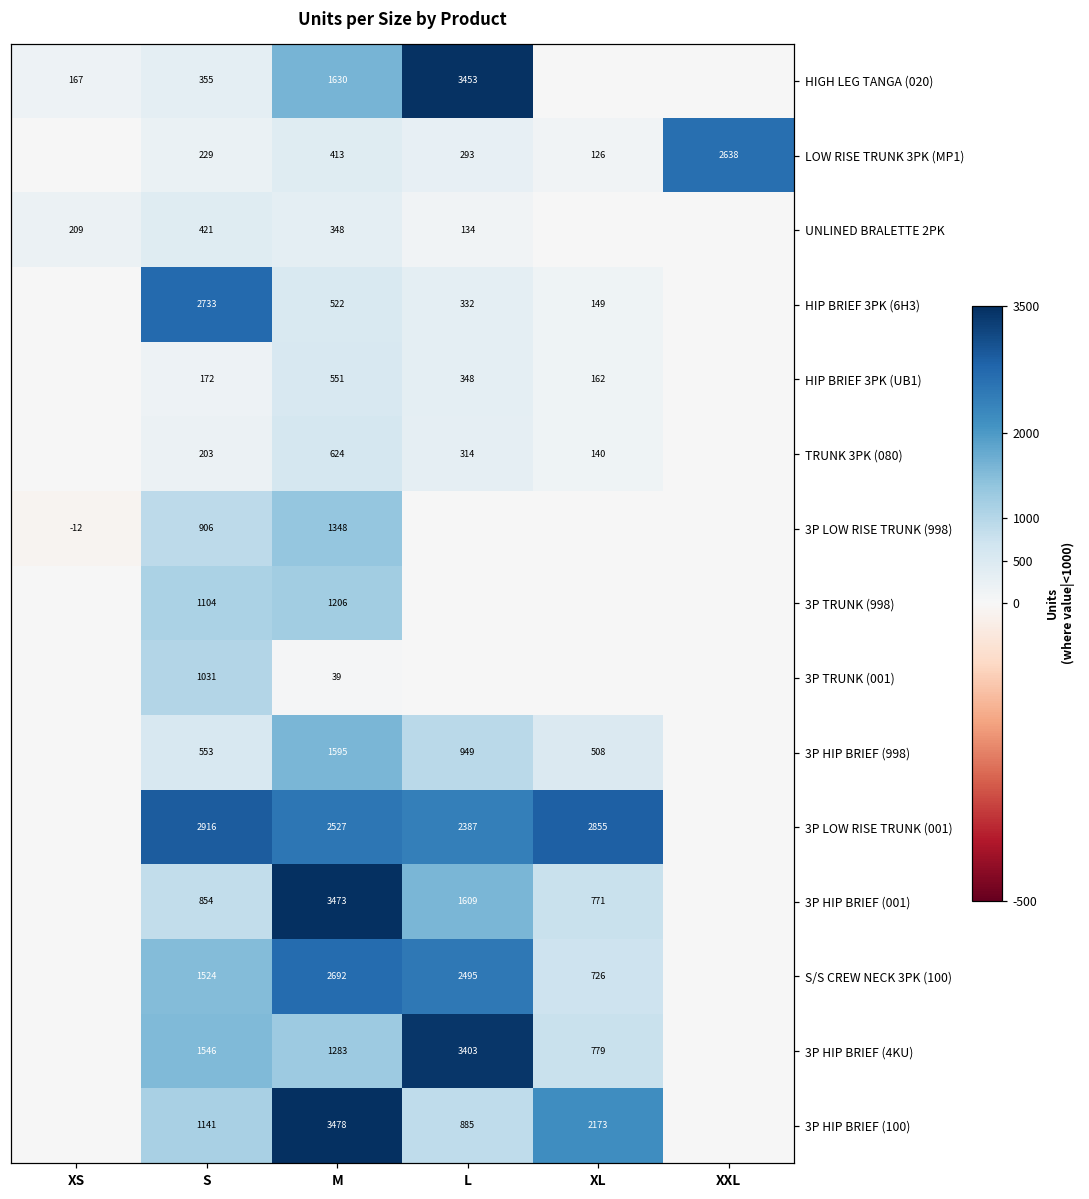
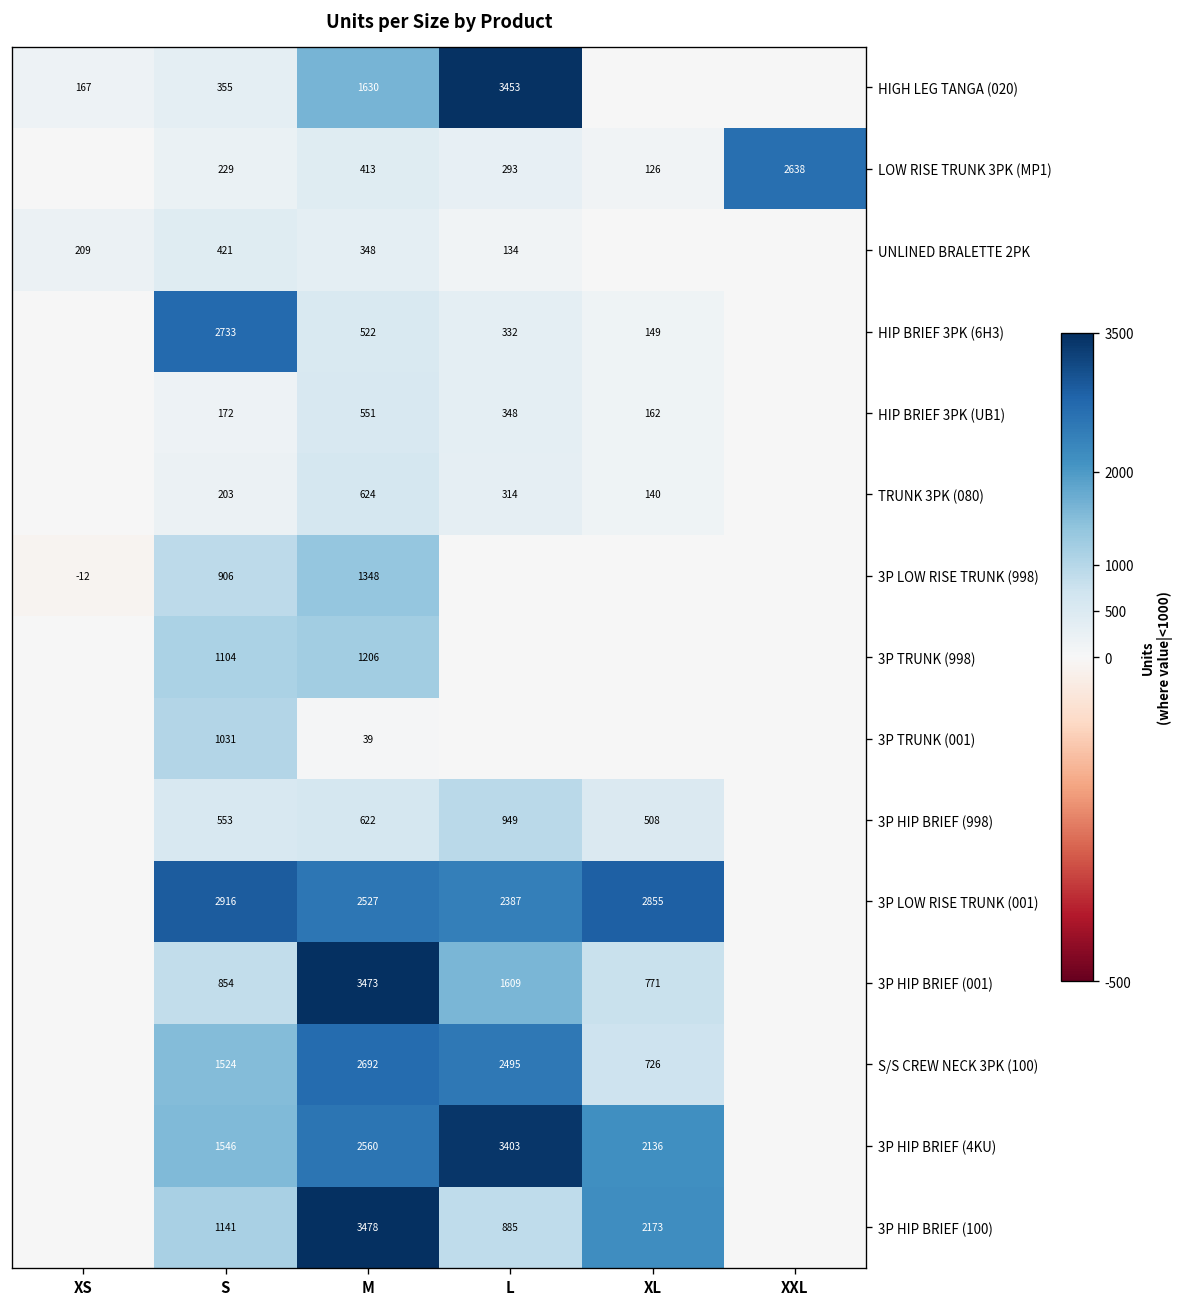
3P HIP BRIEF (998), M: 1595 -> 622
3P HIP BRIEF (4KU), M: 1283 -> 2560
3P HIP BRIEF (4KU), XL: 779 -> 2136
